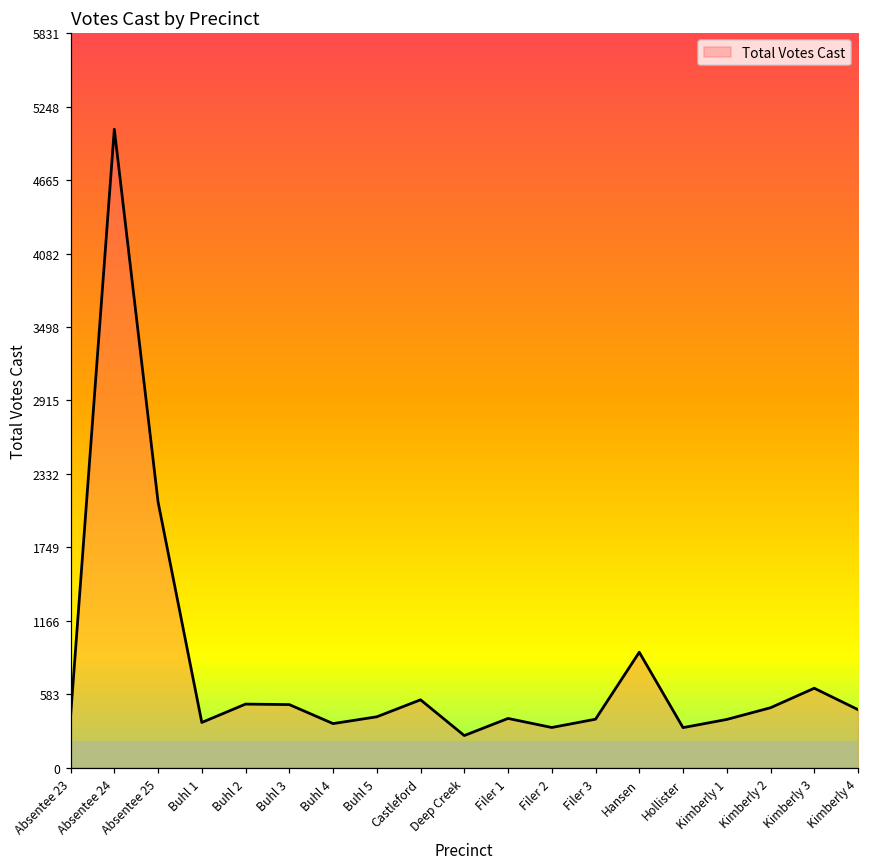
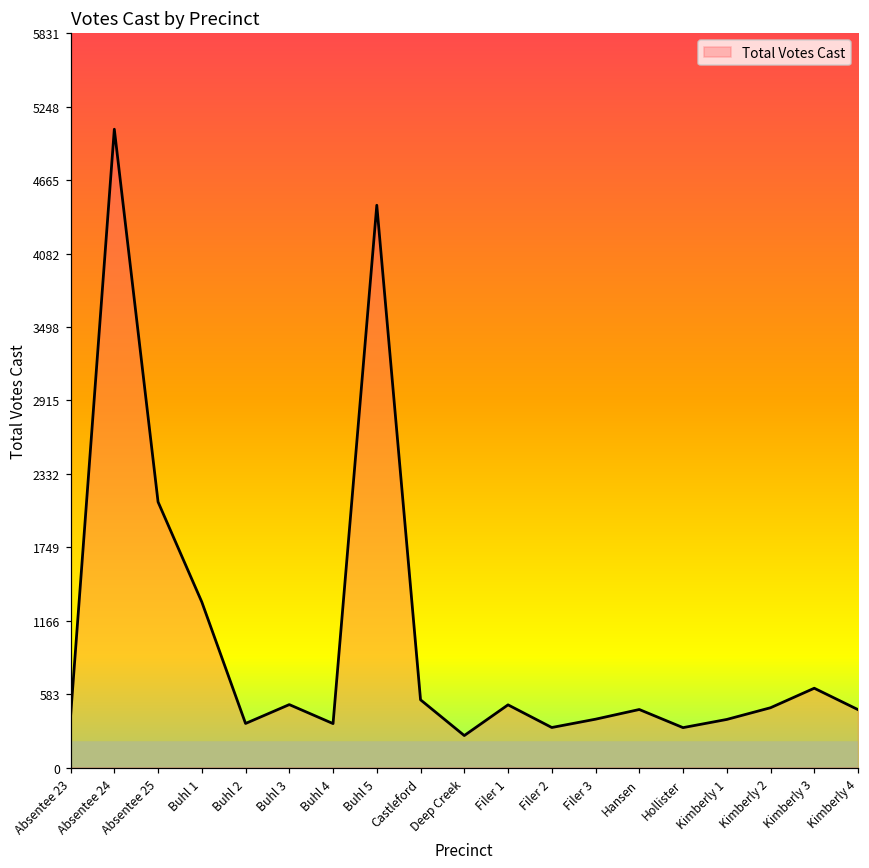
Buhl 1: 360 -> 1320
Buhl 2: 500 -> 350
Buhl 5: 400 -> 4470
Filer 1: 390 -> 500
Hansen: 920 -> 460
